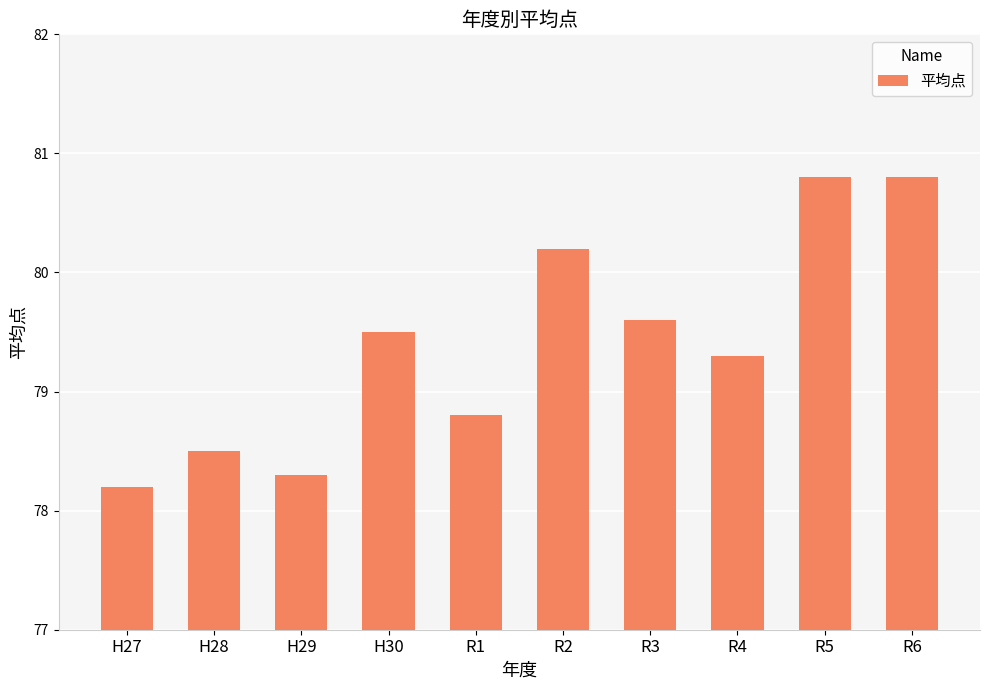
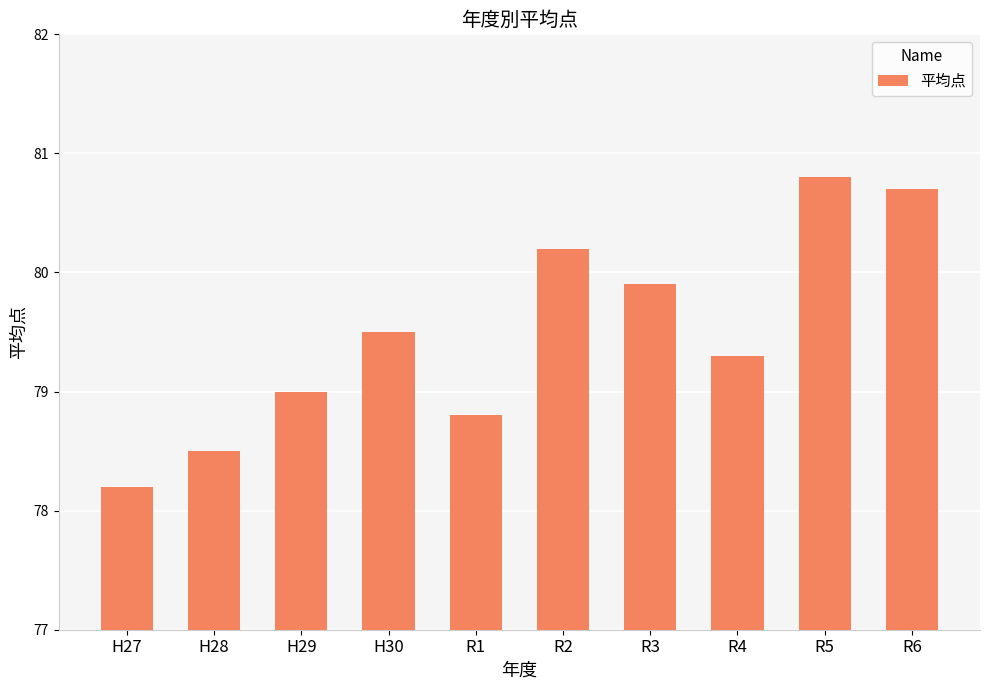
H29: 78.3 -> 79.0
R3: 79.6 -> 79.9
R6: 80.8 -> 80.7
